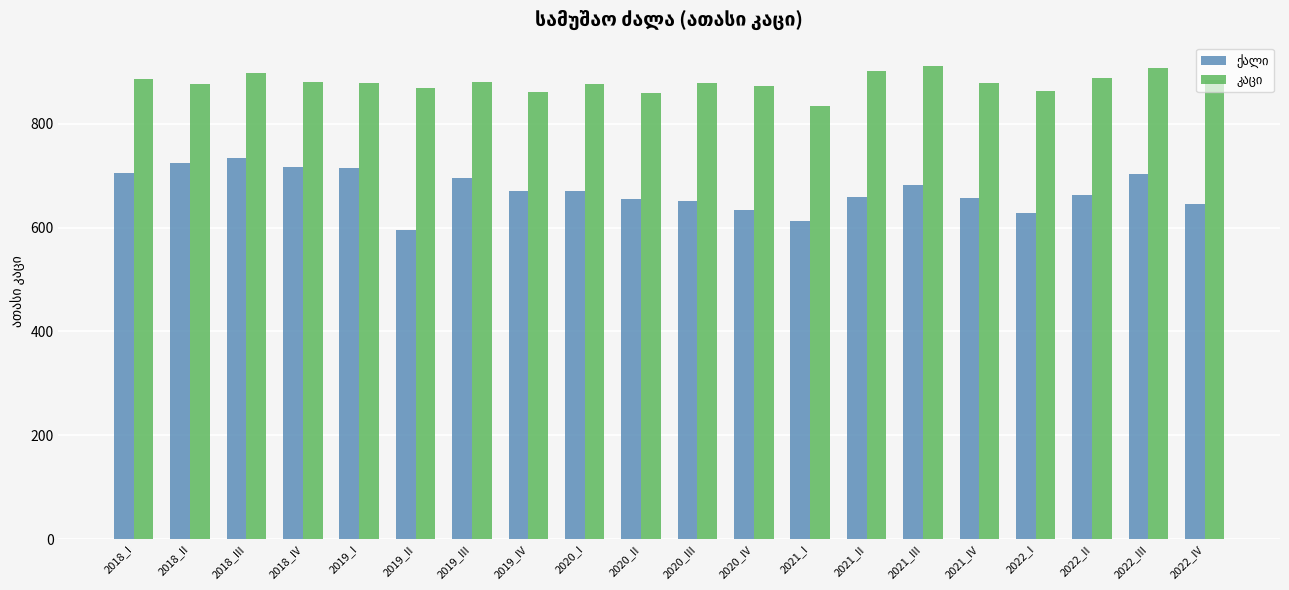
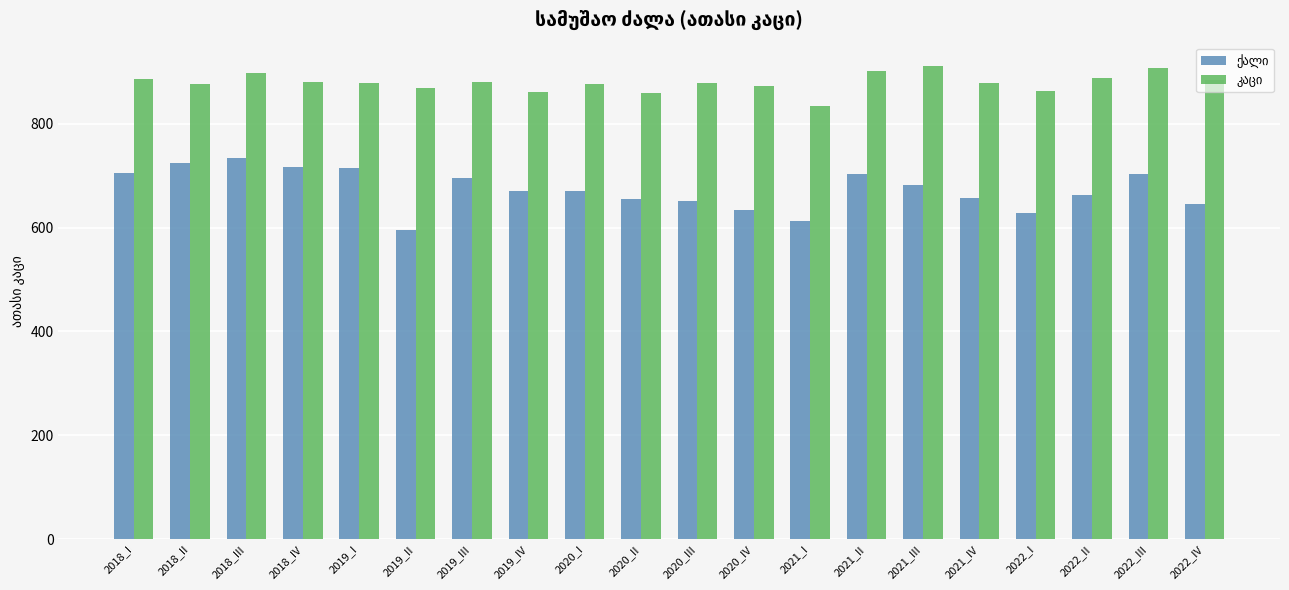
ქალი, 2021_II: 660 -> 700
